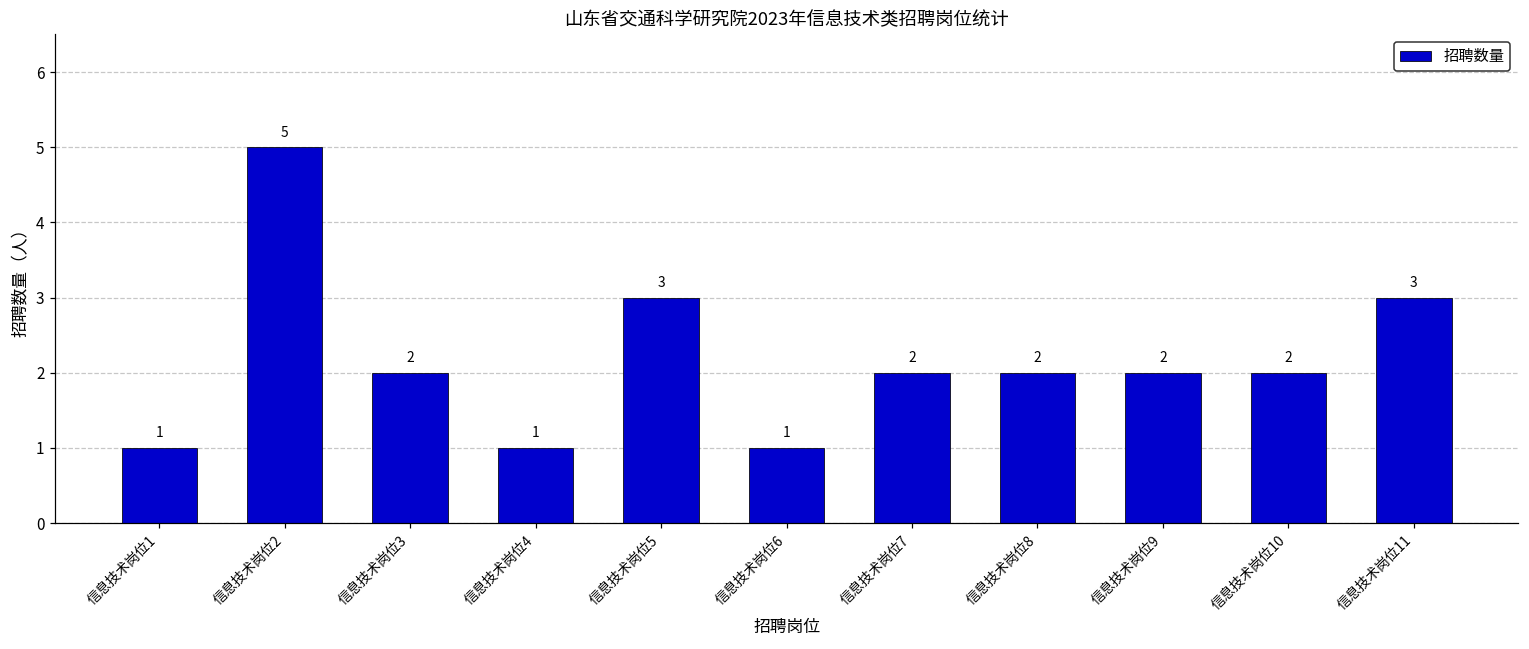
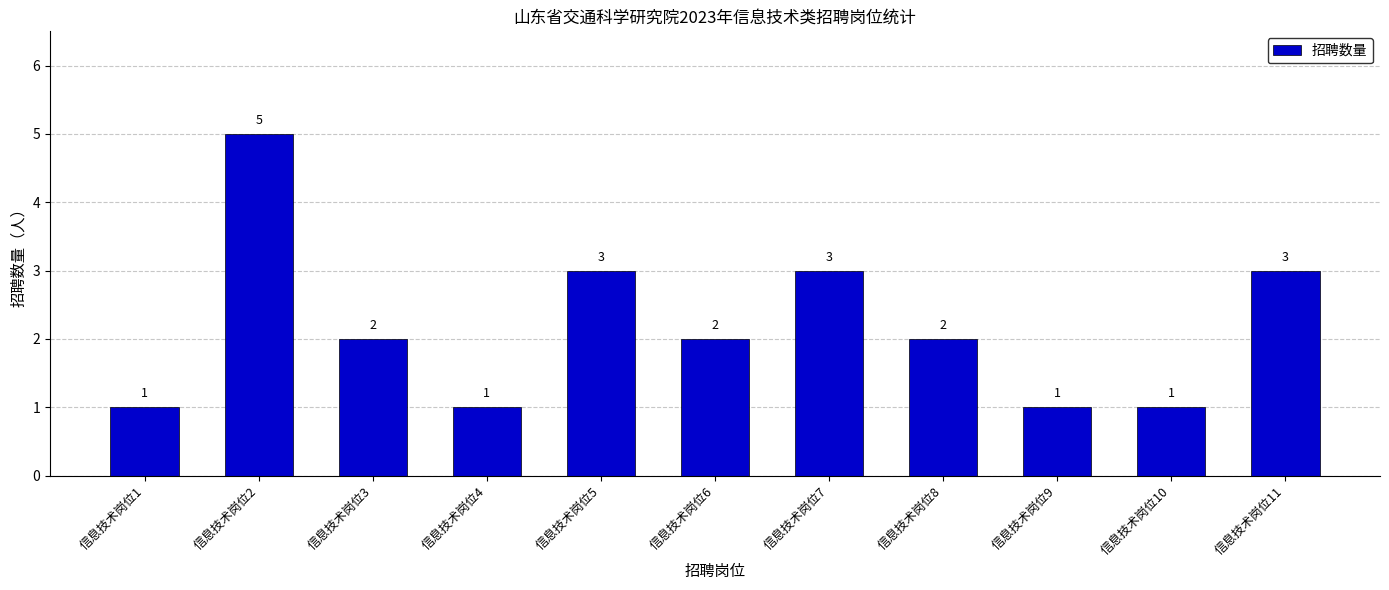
信息技术岗位6: 1 -> 2
信息技术岗位7: 2 -> 3
信息技术岗位9: 2 -> 1
信息技术岗位10: 2 -> 1
